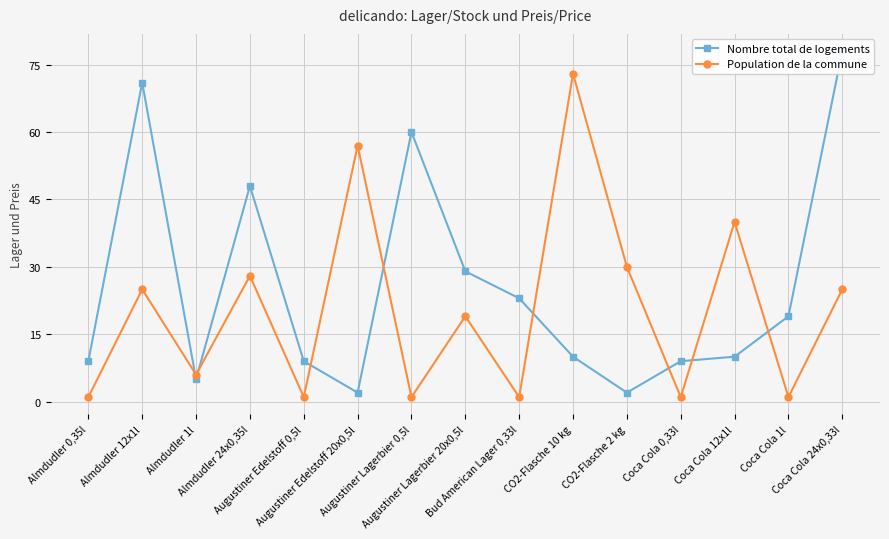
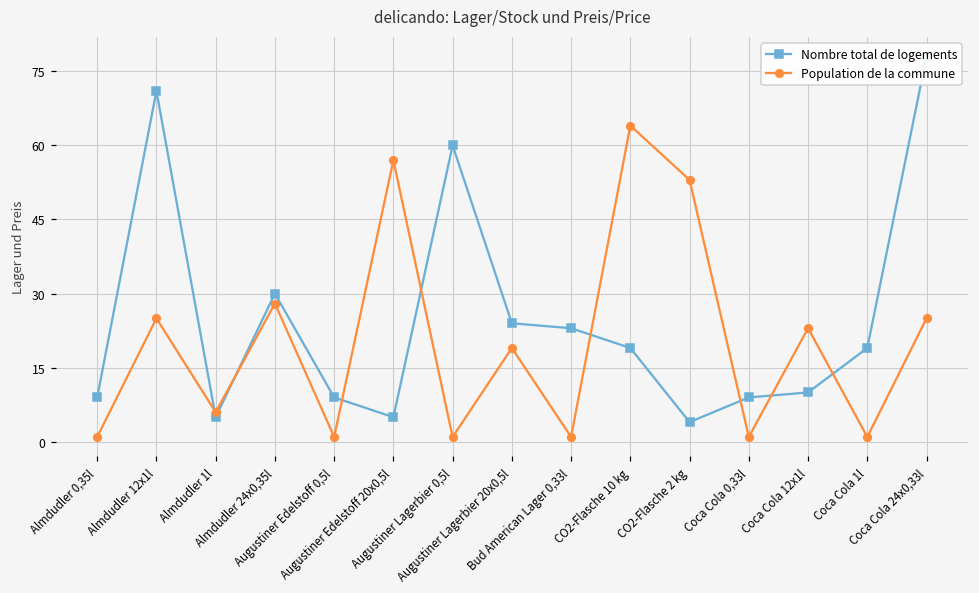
Nombre total de logements, Almdudler 24x0,35l: 48 -> 30
Nombre total de logements, Augustiner Edelstoff 20x0,5l: 2 -> 5
Nombre total de logements, Augustiner Lagerbier 20x0,5l: 29 -> 24
Nombre total de logements, CO2-Flasche 10 kg: 10 -> 19
Population de la commune, CO2-Flasche 10 kg: 73 -> 64
Nombre total de logements, CO2-Flasche 2 kg: 2 -> 4
Population de la commune, CO2-Flasche 2 kg: 30 -> 53
Population de la commune, Coca Cola 12x1l: 40 -> 23
